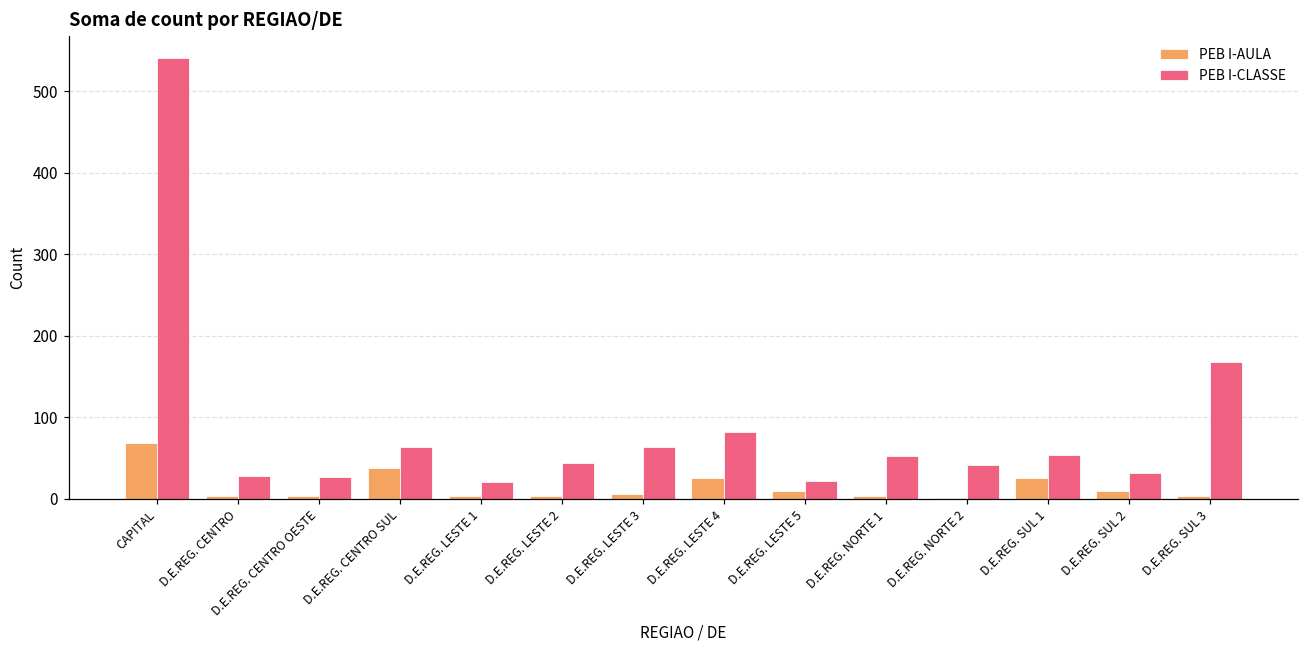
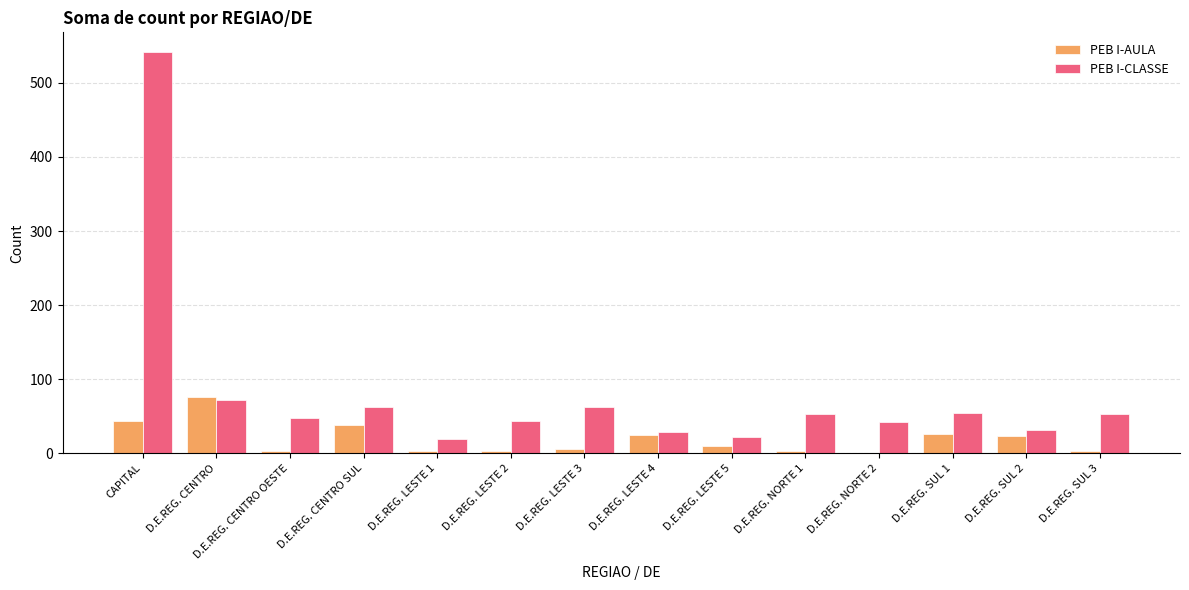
PEB I-AULA, CAPITAL: 70 -> 40
PEB I-AULA, D.E.REG. CENTRO: 0 -> 80
PEB I-CLASSE, D.E.REG. CENTRO: 30 -> 70
PEB I-CLASSE, D.E.REG. CENTRO OESTE: 30 -> 50
PEB I-CLASSE, D.E.REG. LESTE 4: 80 -> 30
PEB I-AULA, D.E.REG. SUL 2: 10 -> 20
PEB I-CLASSE, D.E.REG. SUL 3: 170 -> 50
